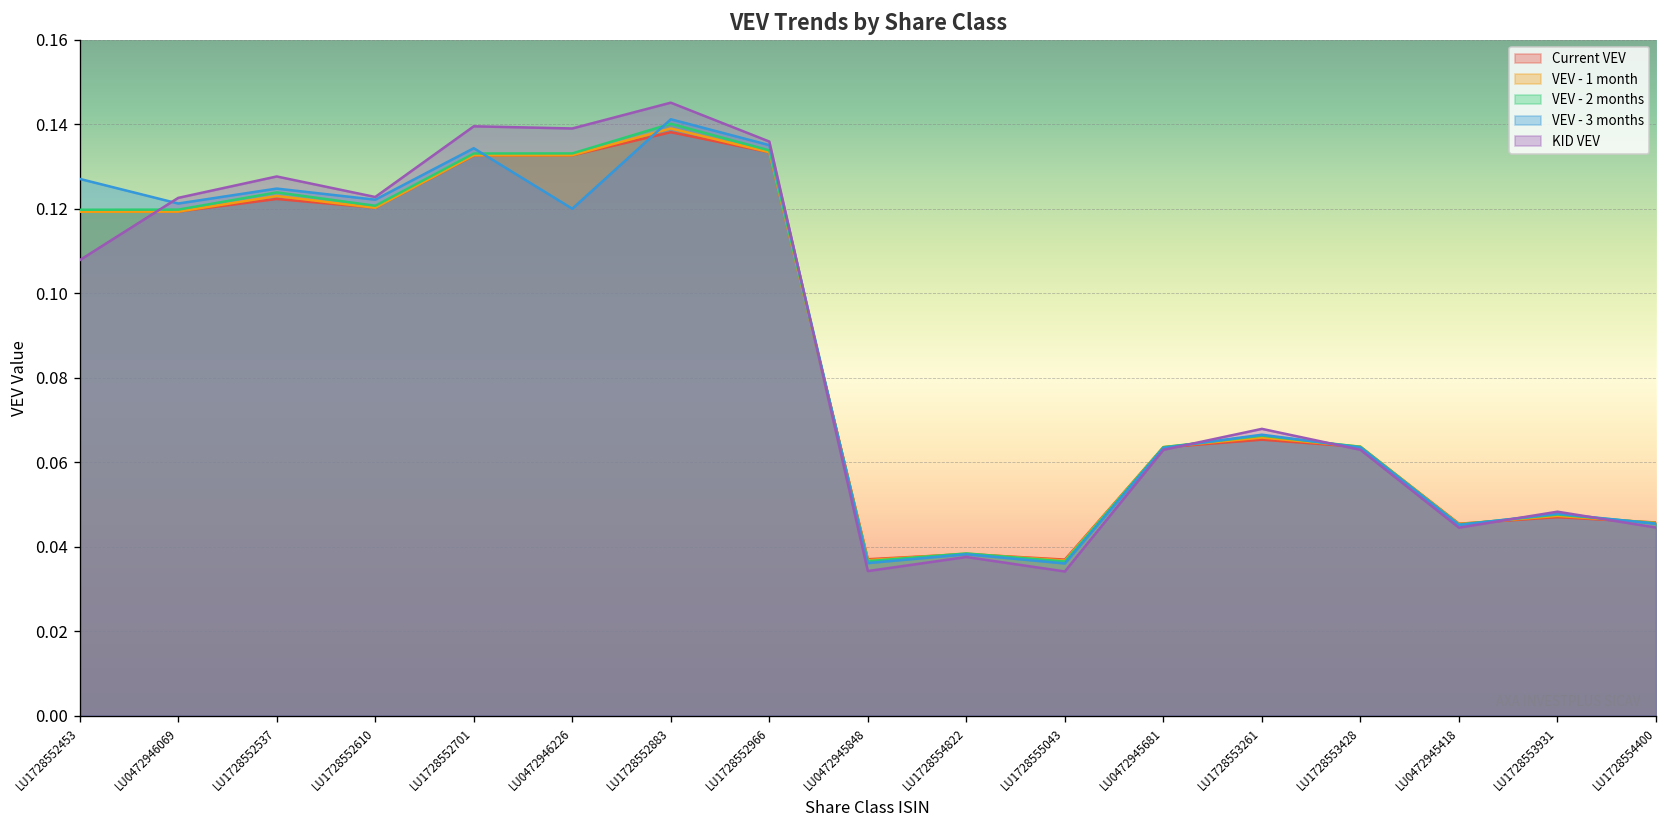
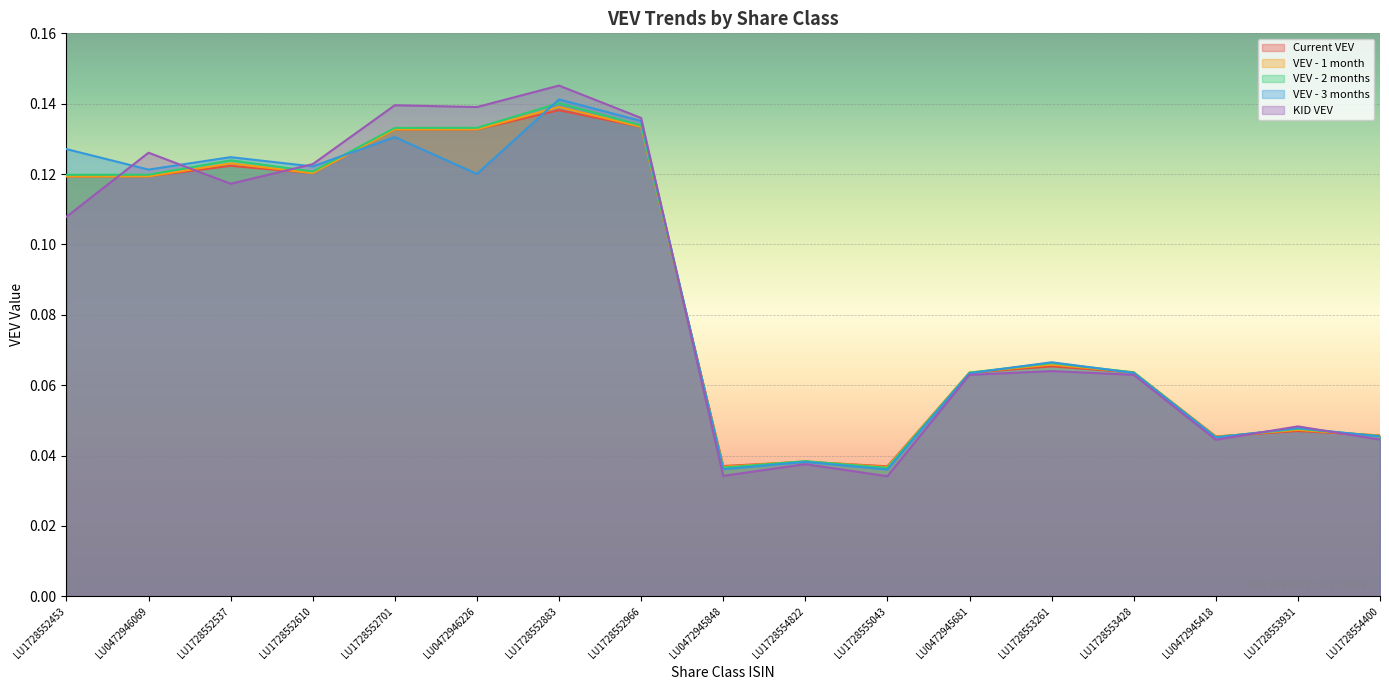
KID VEV, LU0472946069: 0.123 -> 0.126
KID VEV, LU1728552537: 0.128 -> 0.117
VEV - 3 months, LU1728552701: 0.134 -> 0.131
KID VEV, LU1728553261: 0.068 -> 0.064
